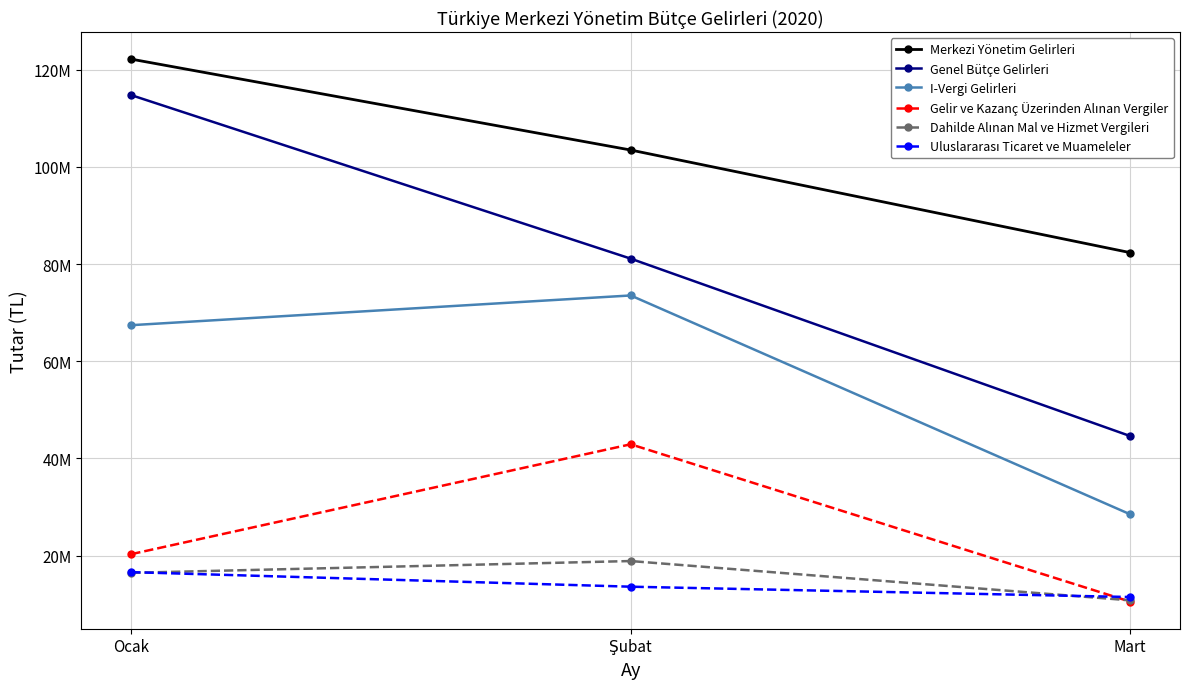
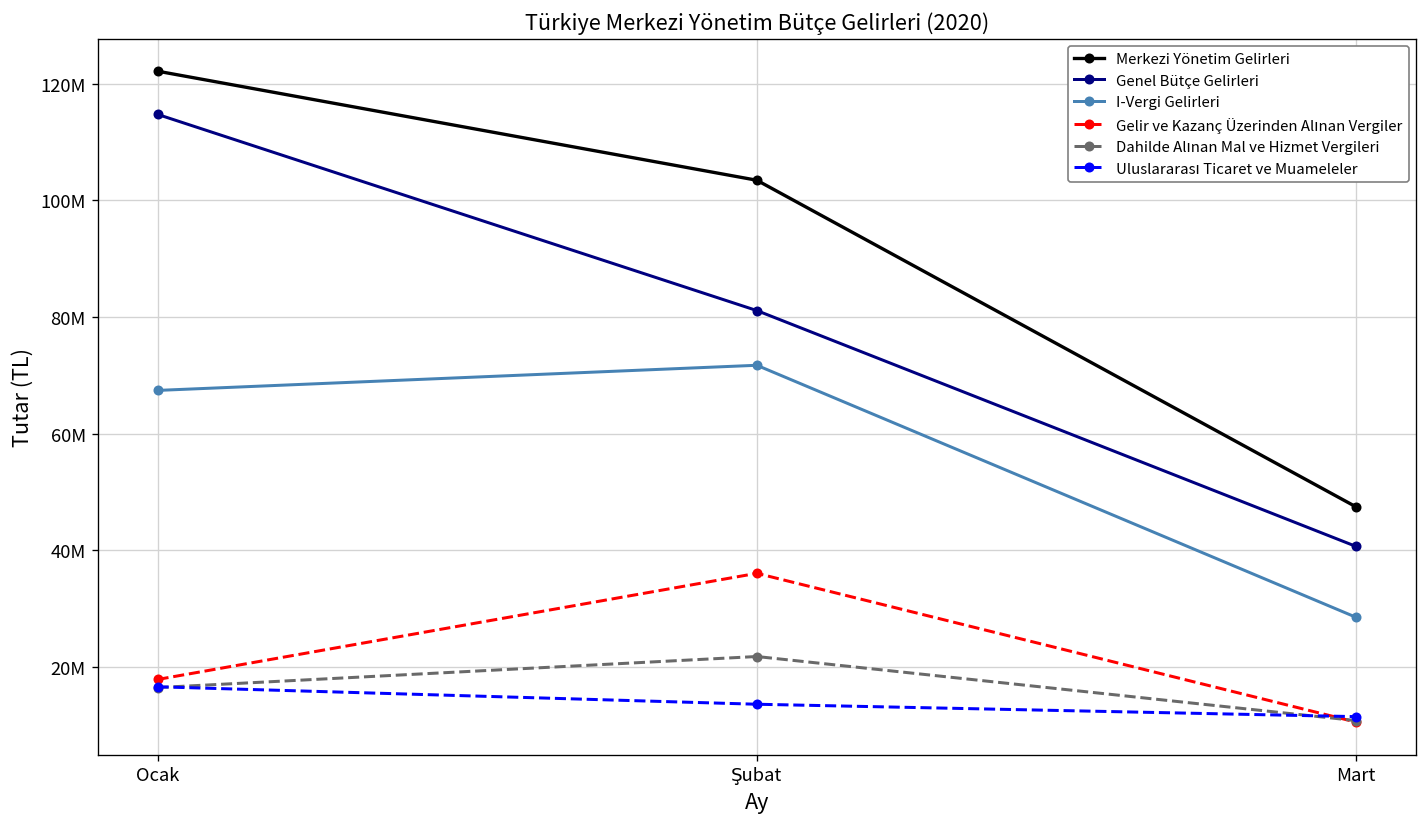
Gelir ve Kazanç Üzerinden Alınan Vergiler, Ocak: 20000000 -> 18000000
I-Vergi Gelirleri, Şubat: 74000000 -> 72000000
Gelir ve Kazanç Üzerinden Alınan Vergiler, Şubat: 43000000 -> 36000000
Dahilde Alınan Mal ve Hizmet Vergileri, Şubat: 19000000 -> 22000000
Merkezi Yönetim Gelirleri, Mart: 82000000 -> 47000000
Genel Bütçe Gelirleri, Mart: 45000000 -> 41000000
